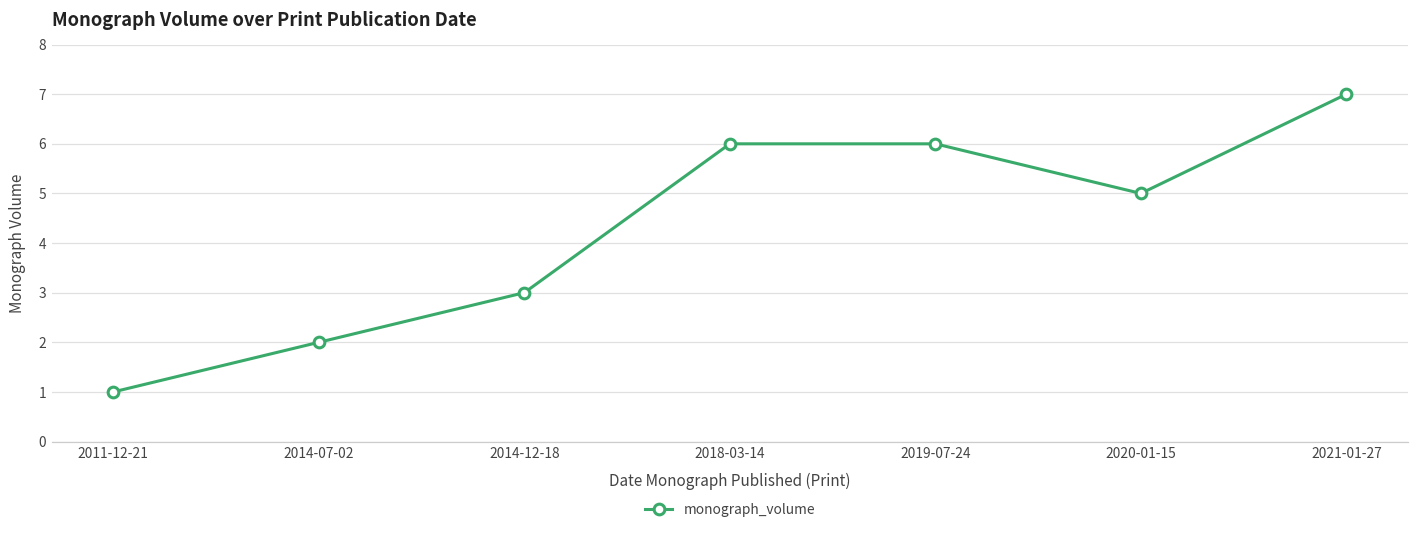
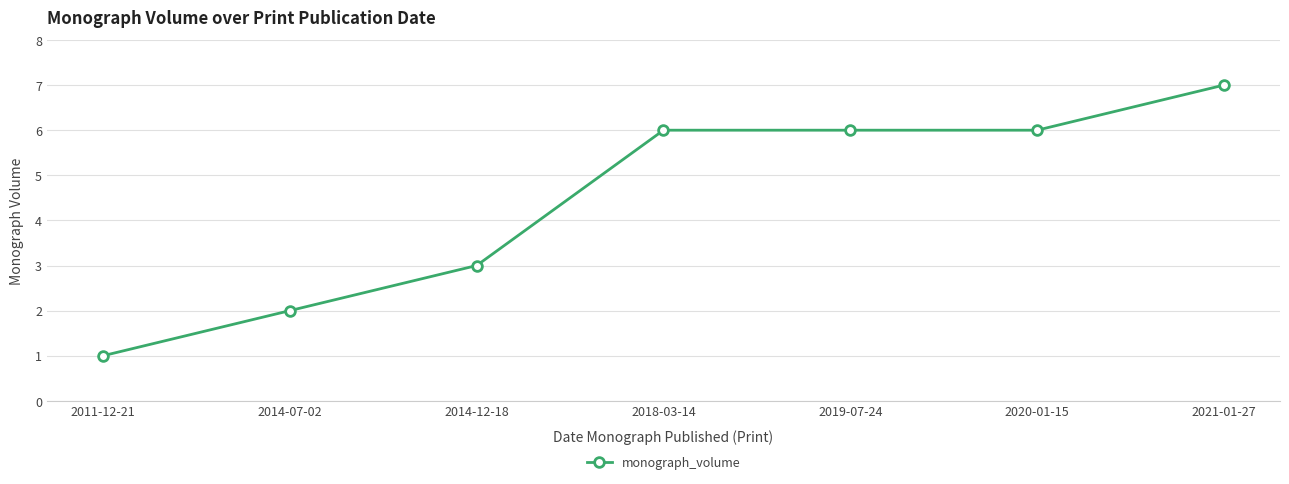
2020-01-15: 5 -> 6
